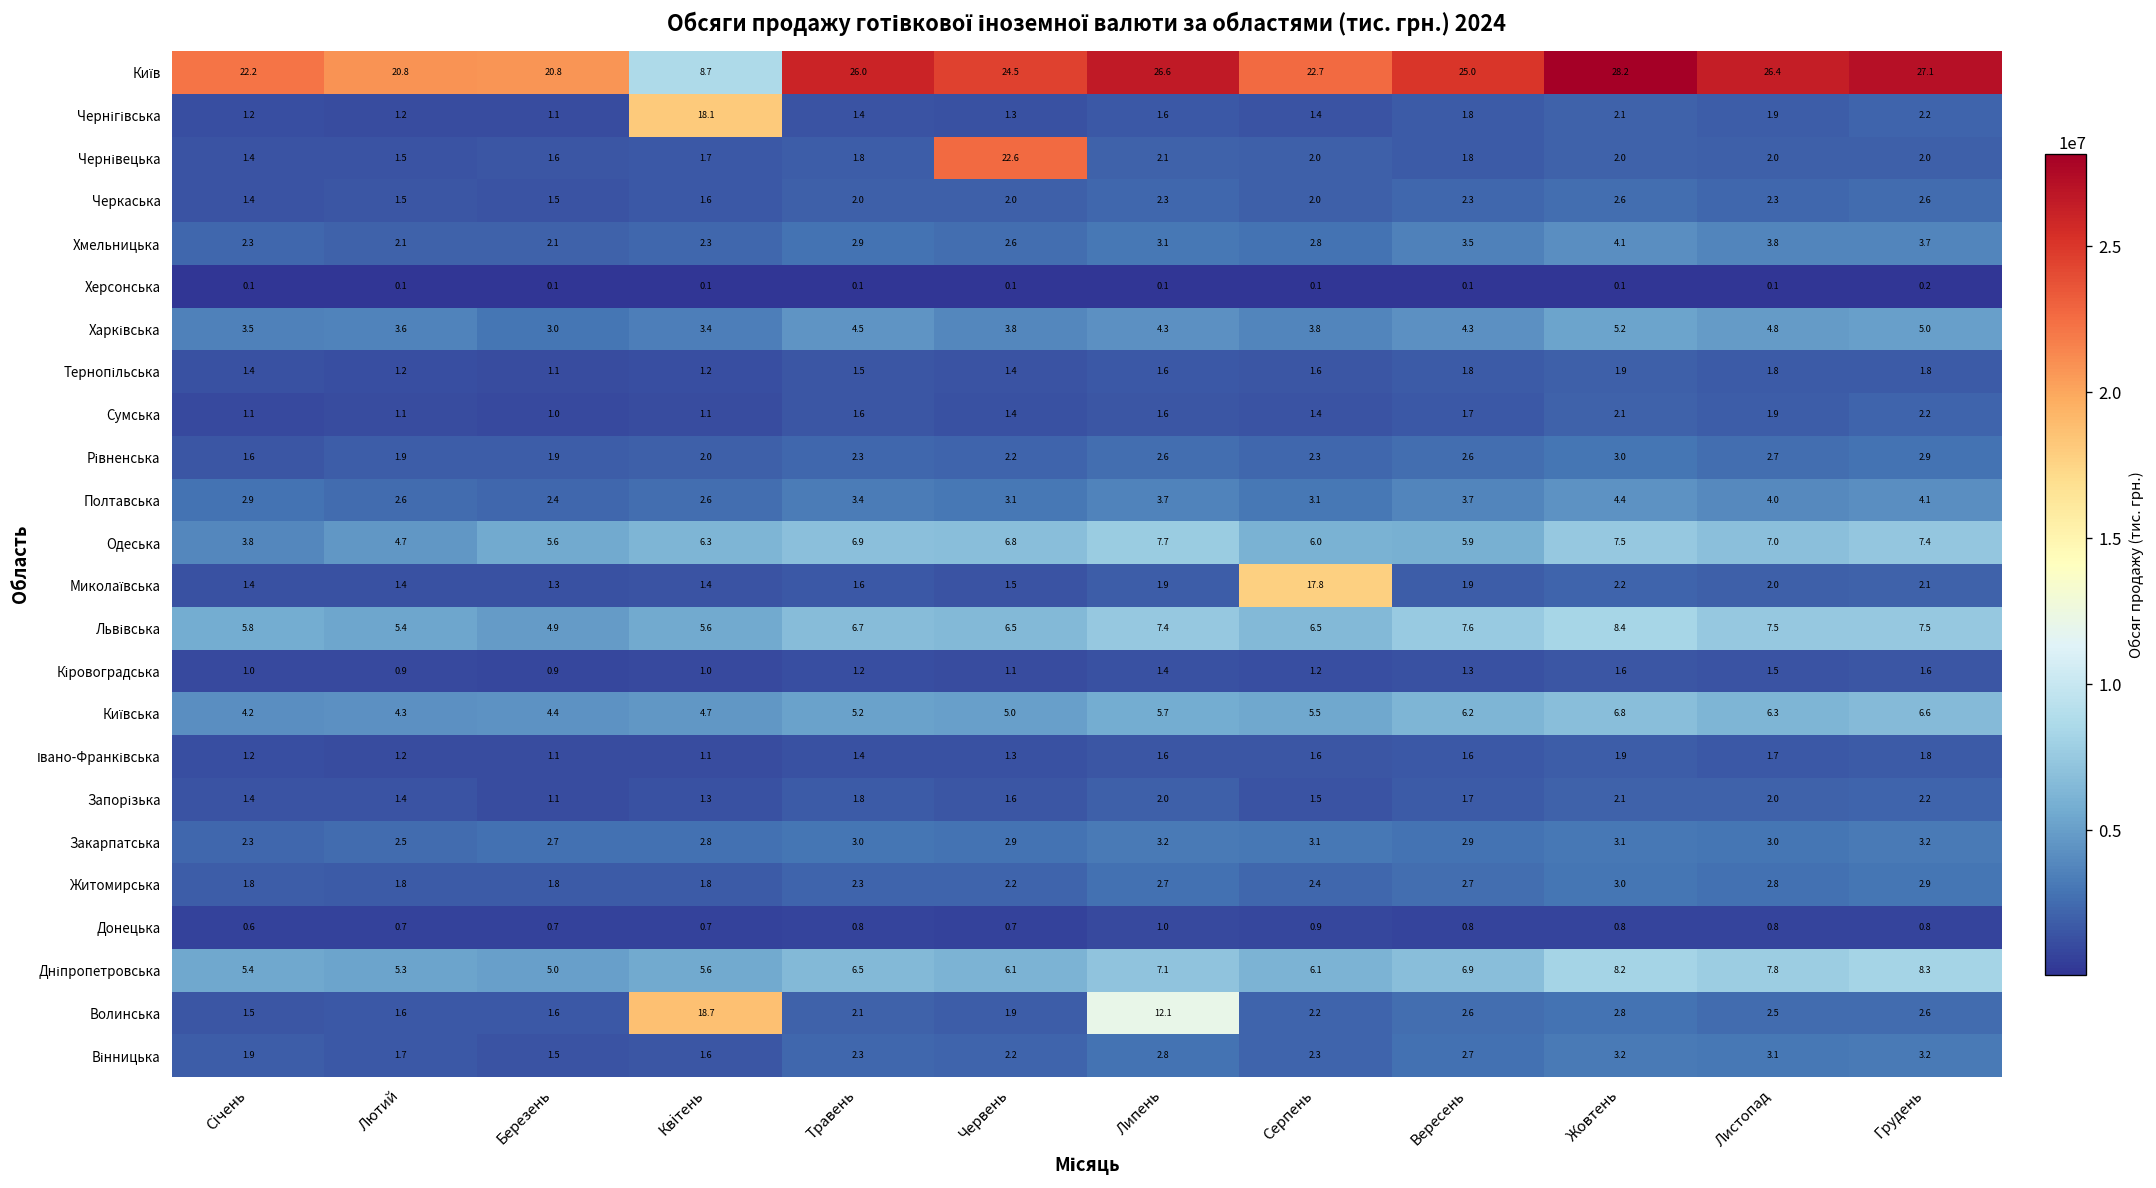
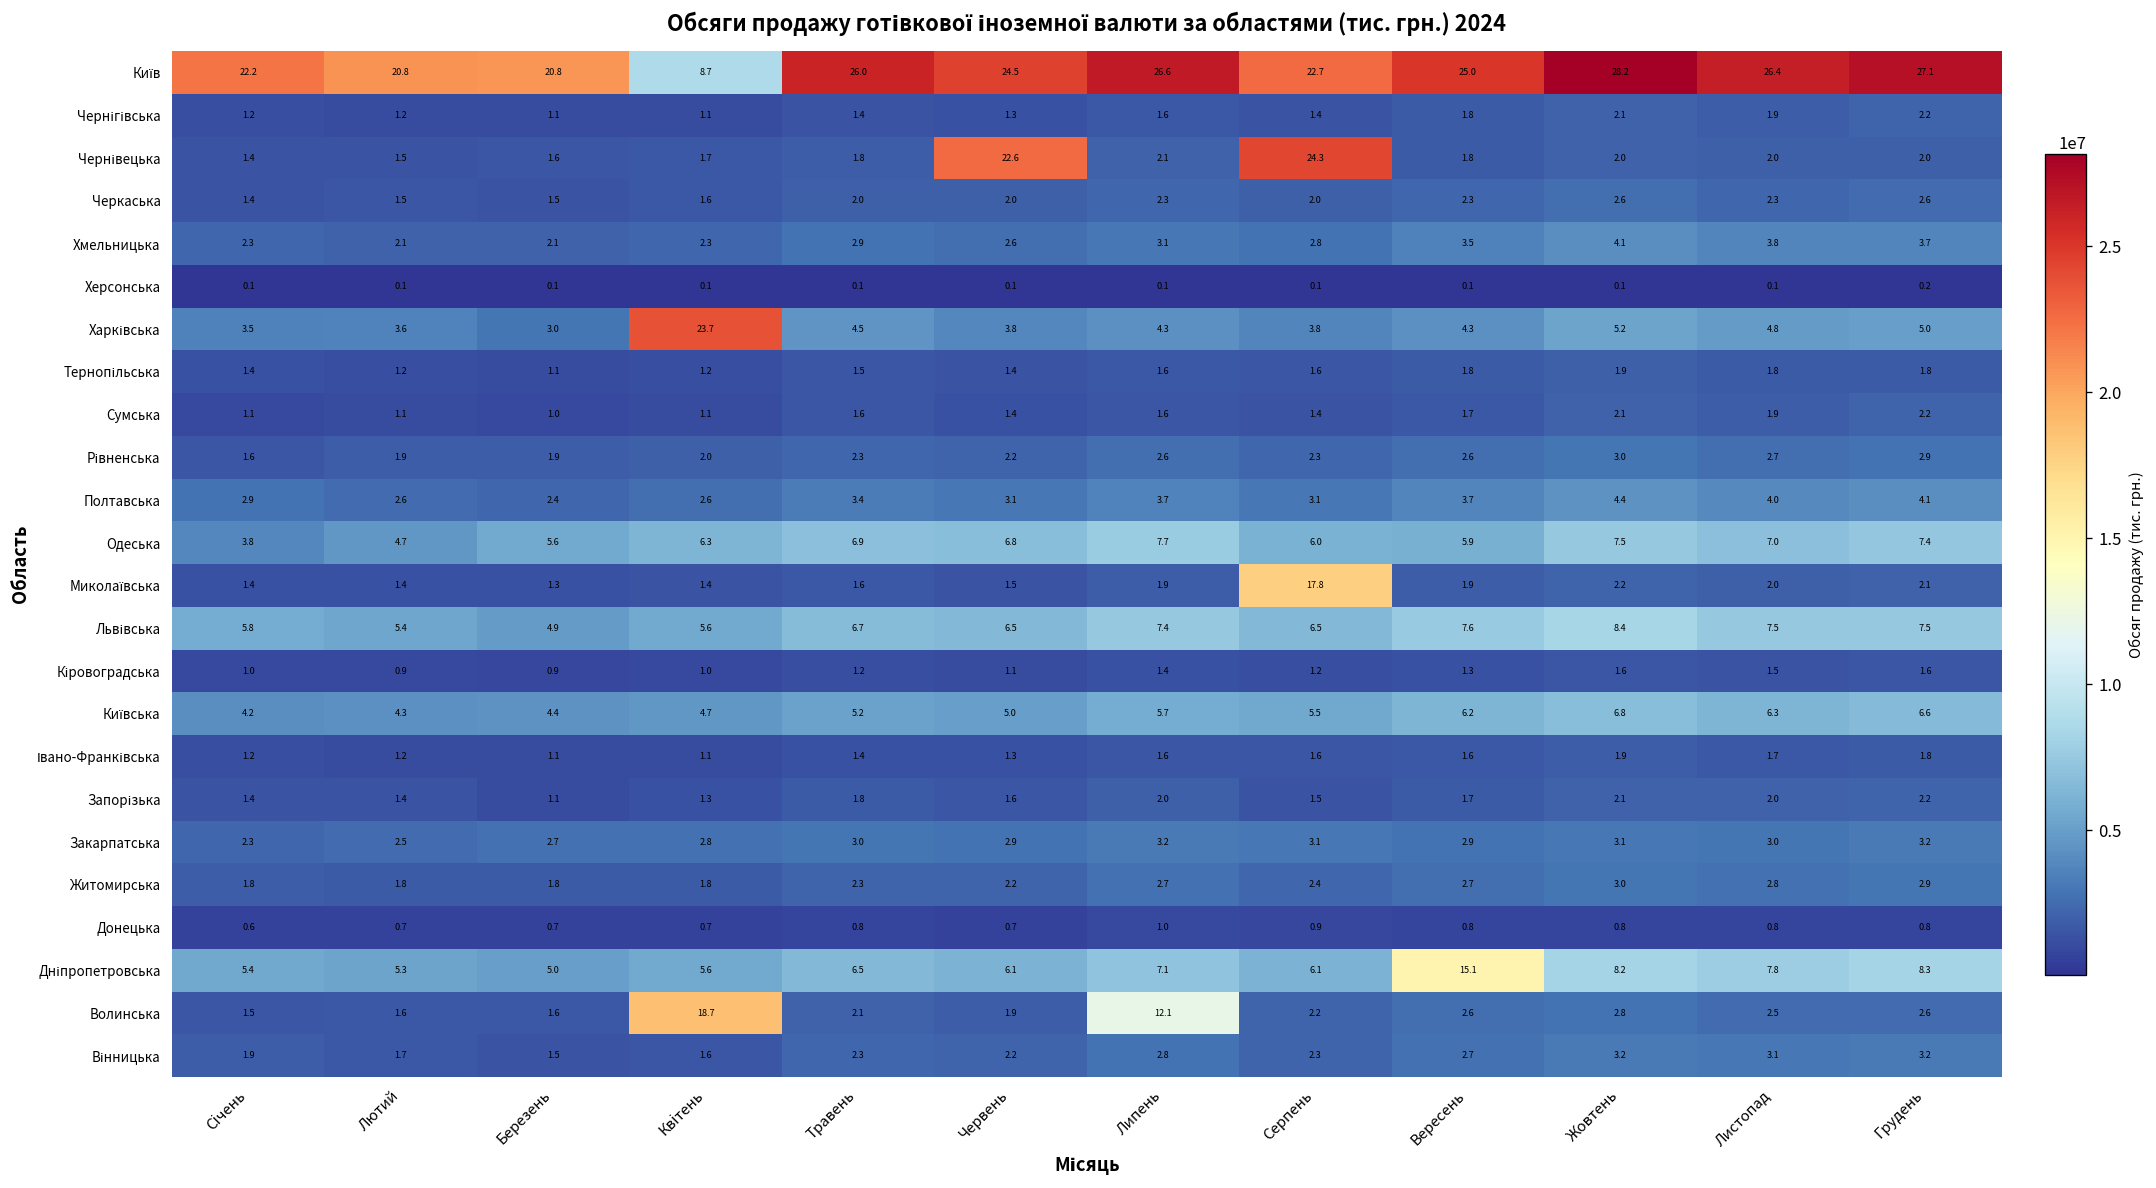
Чернігівська, Квітень: 18.1 -> 1.1
Чернівецька, Серпень: 2.0 -> 24.3
Харківська, Квітень: 3.4 -> 23.7
Дніпропетровська, Вересень: 6.9 -> 15.1
